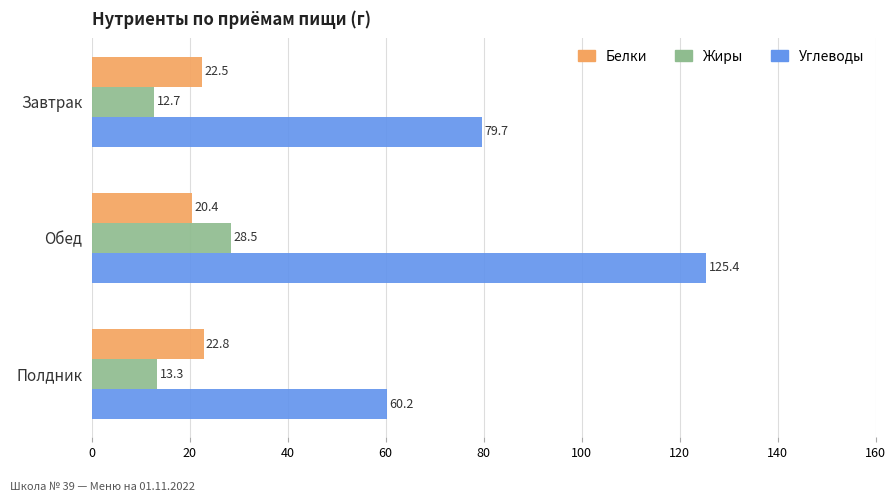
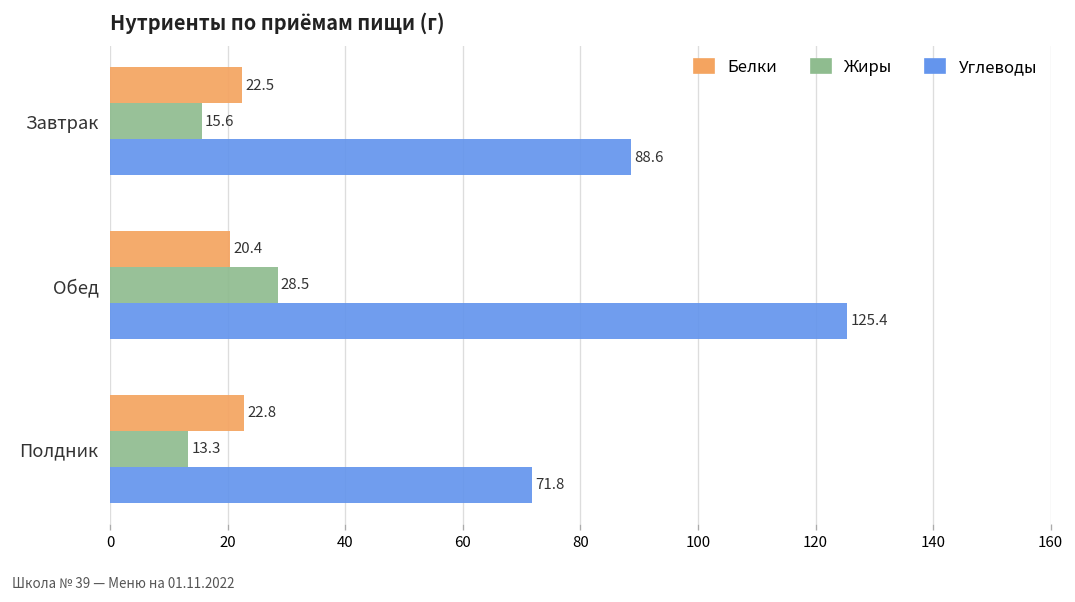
Жиры, Завтрак: 12.7 -> 15.6
Углеводы, Завтрак: 79.7 -> 88.6
Углеводы, Полдник: 60.2 -> 71.8
